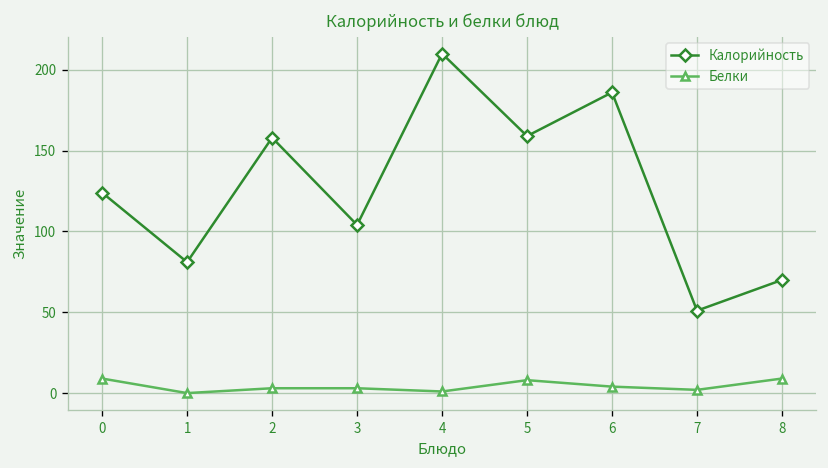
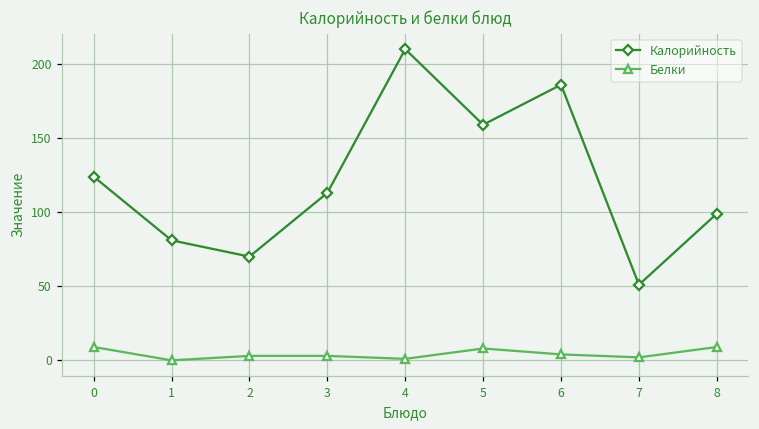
Калорийность, 2: 158 -> 70
Калорийность, 3: 104 -> 113
Калорийность, 8: 70 -> 99
